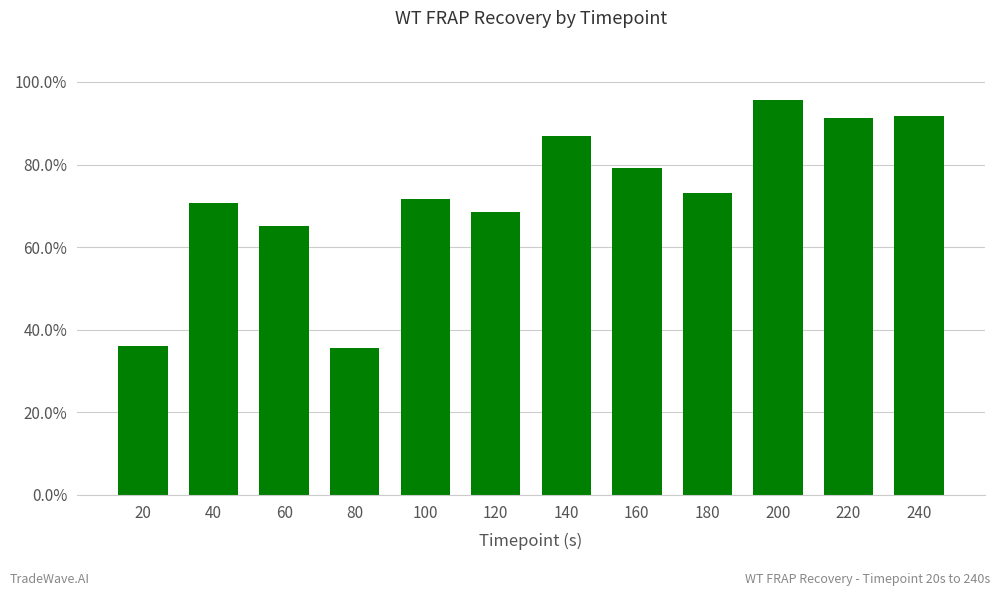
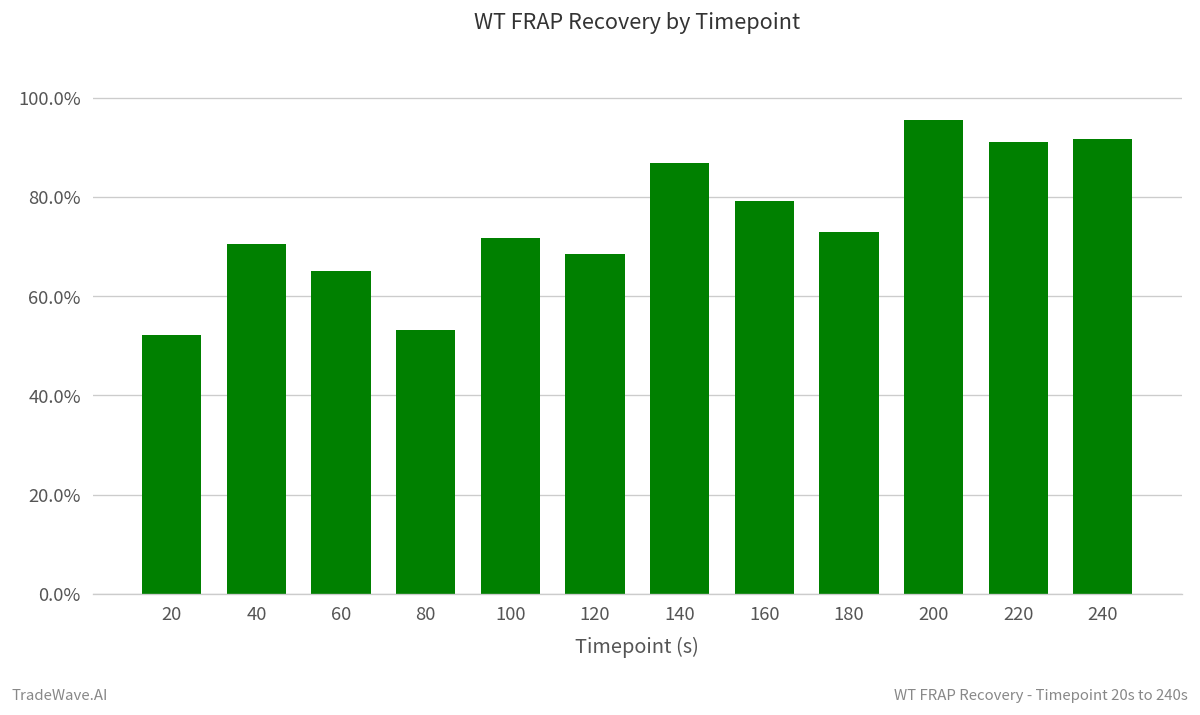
20: 36% -> 52%
80: 36% -> 53%
